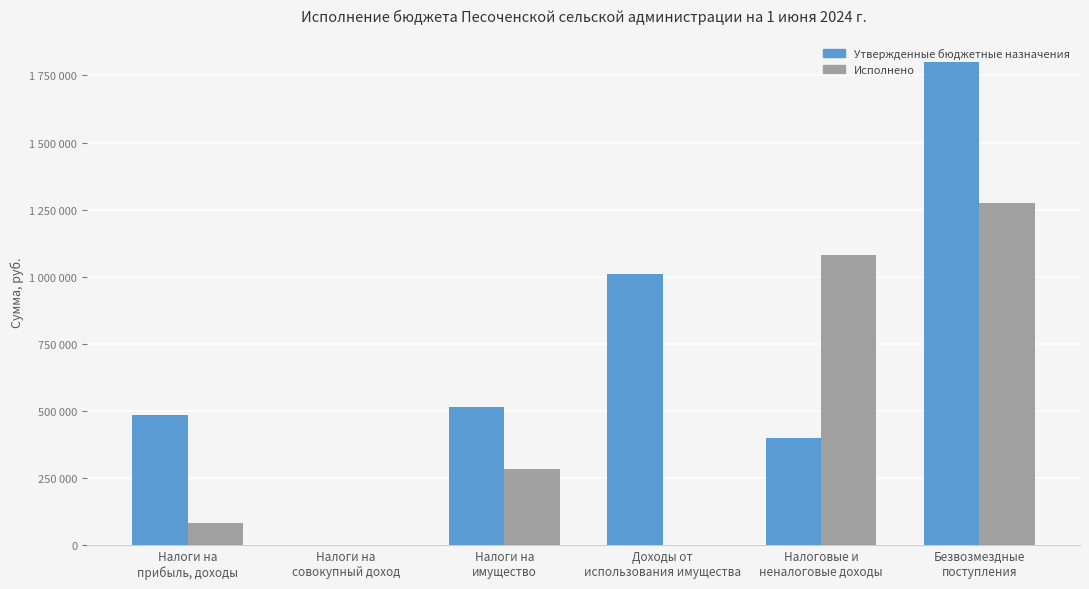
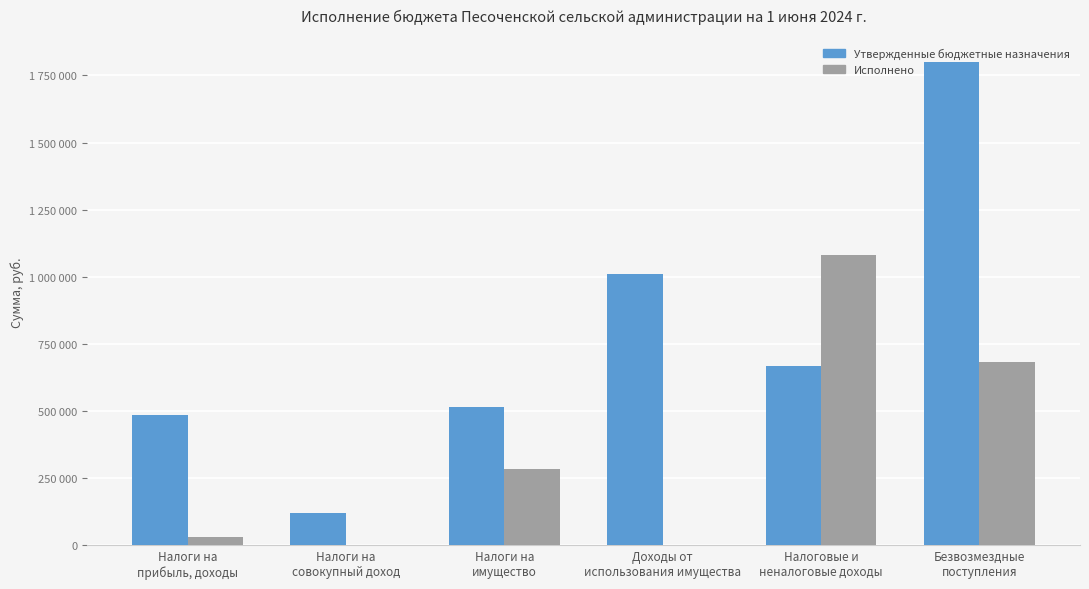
Исполнено, Налоги на прибыль, доходы: 80000 -> 30000
Утвержденные бюджетные назначения, Налоги на совокупный доход: 0 -> 120000
Утвержденные бюджетные назначения, Налоговые и неналоговые доходы: 400000 -> 670000
Исполнено, Безвозмездные поступления: 1280000 -> 680000
